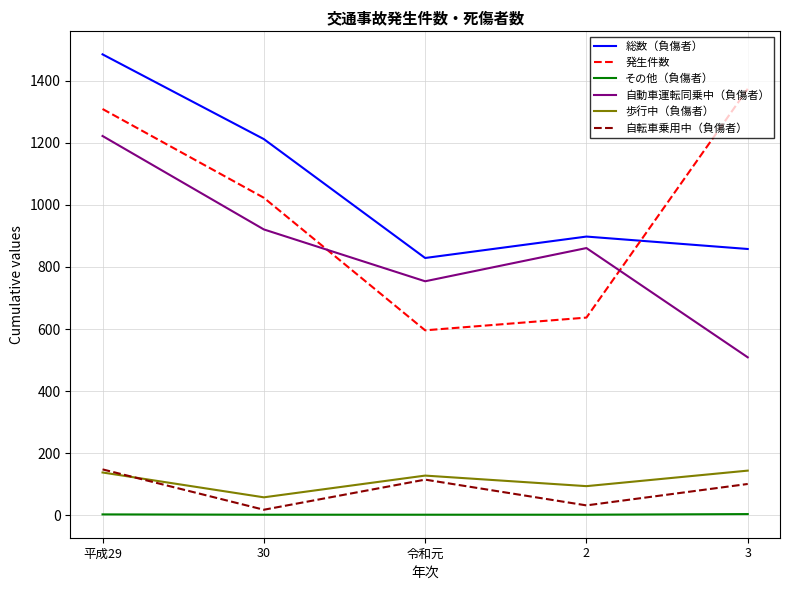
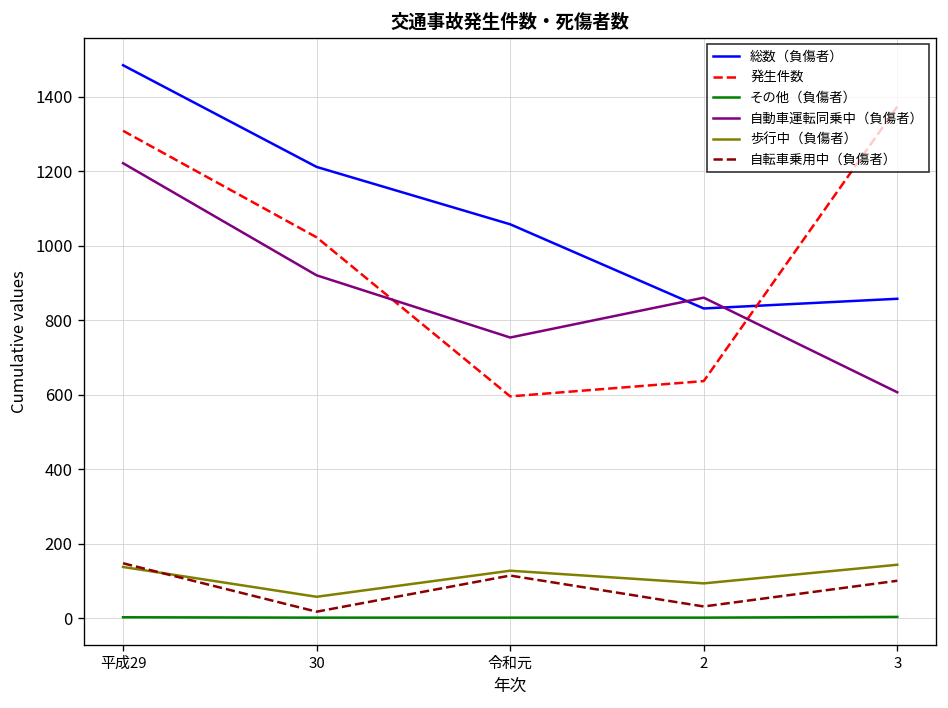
総数（負傷者）, 令和元: 830 -> 1060
総数（負傷者）, 2: 900 -> 830
自動車運転同乗中（負傷者）, 3: 510 -> 610
